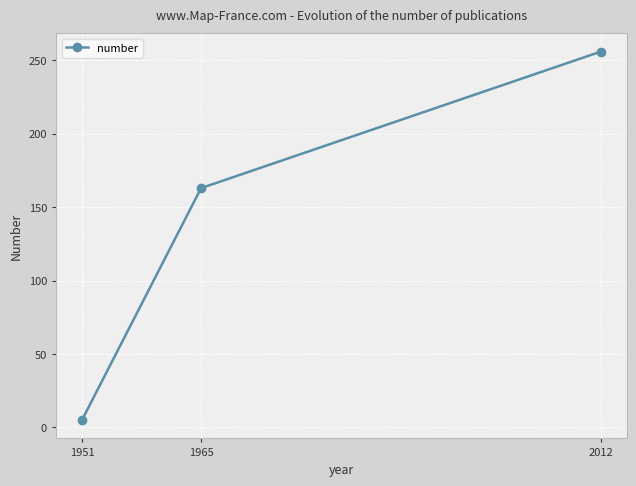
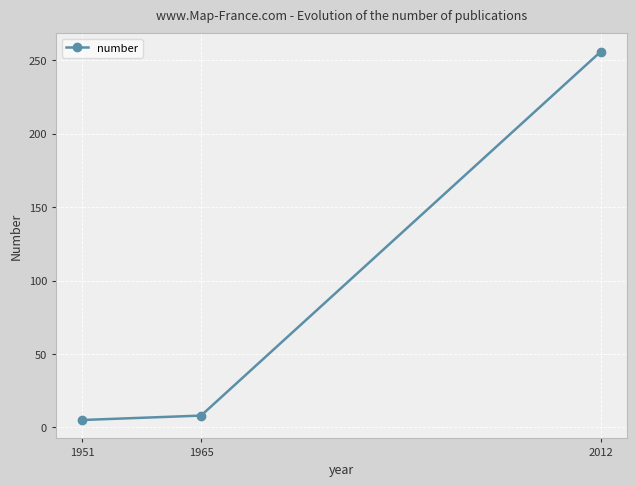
1965: 163 -> 8
